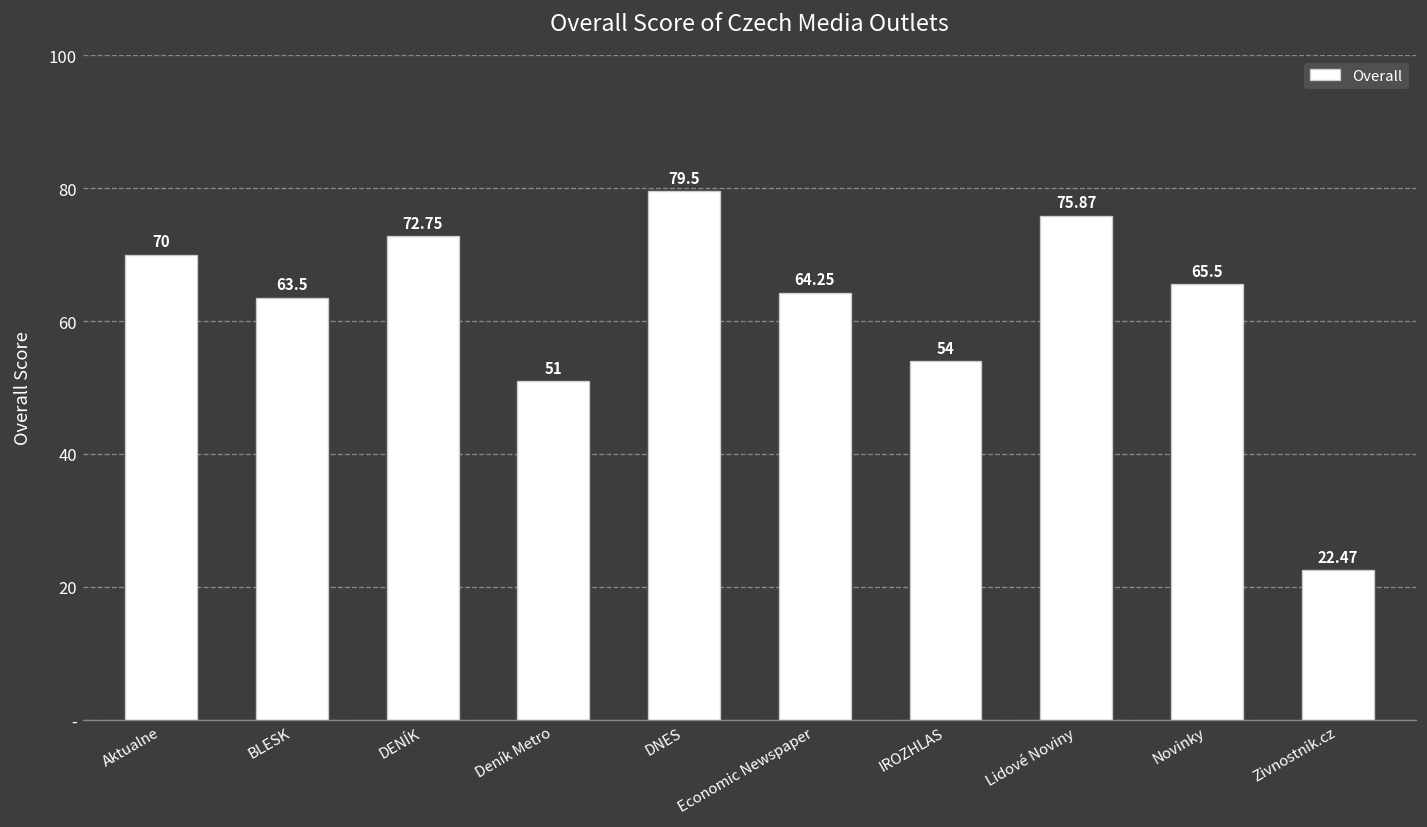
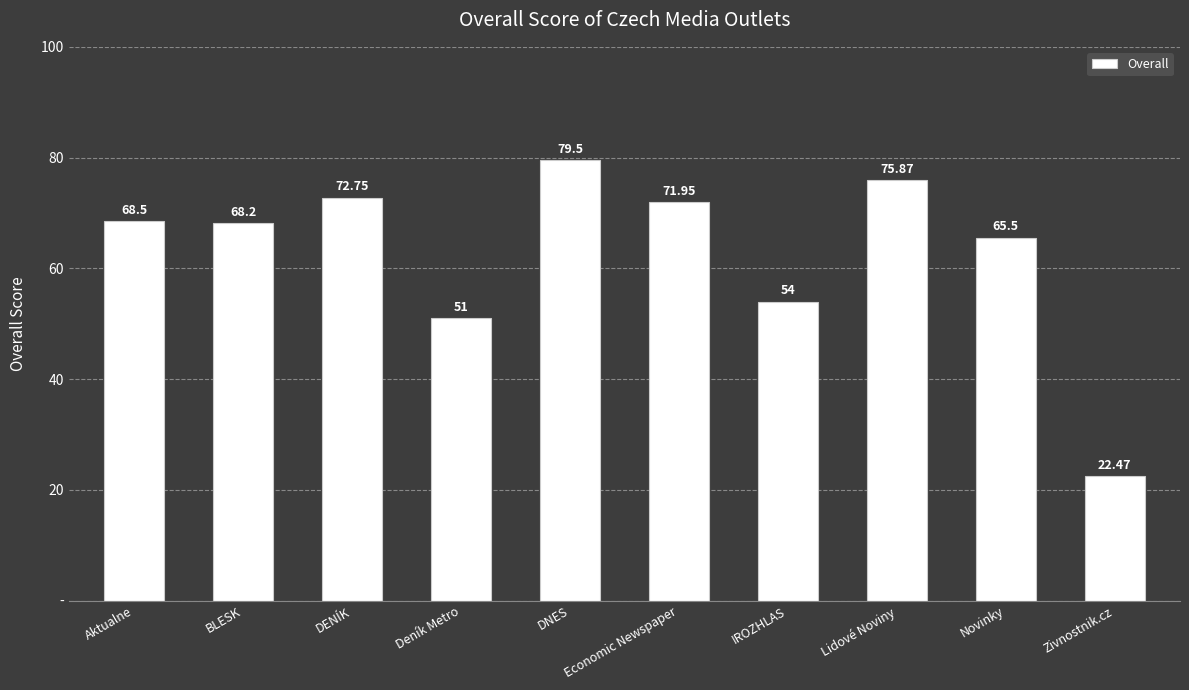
Aktualne: 70 -> 68.5
BLESK: 63.5 -> 68.2
Economic Newspaper: 64.25 -> 71.95
